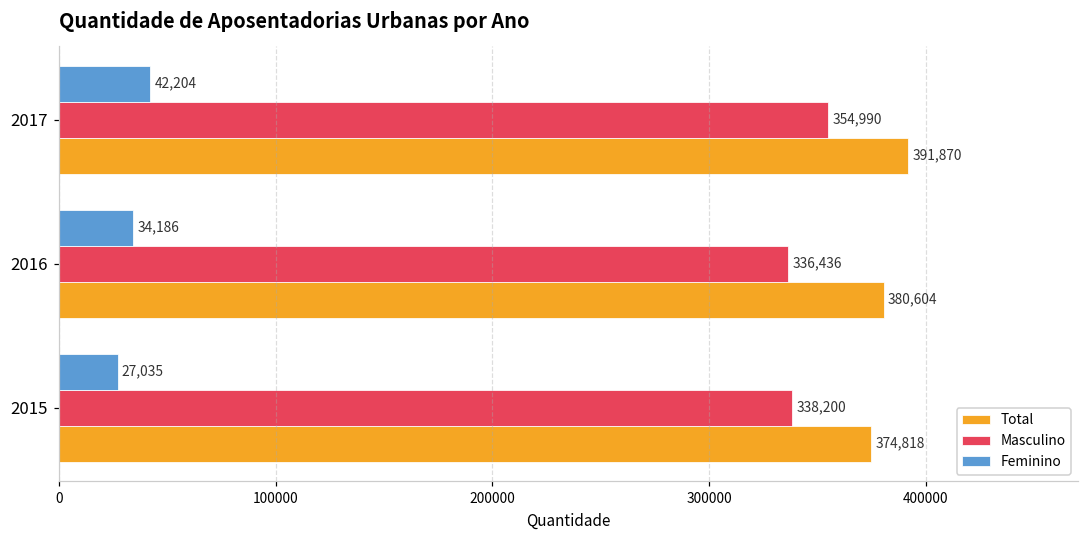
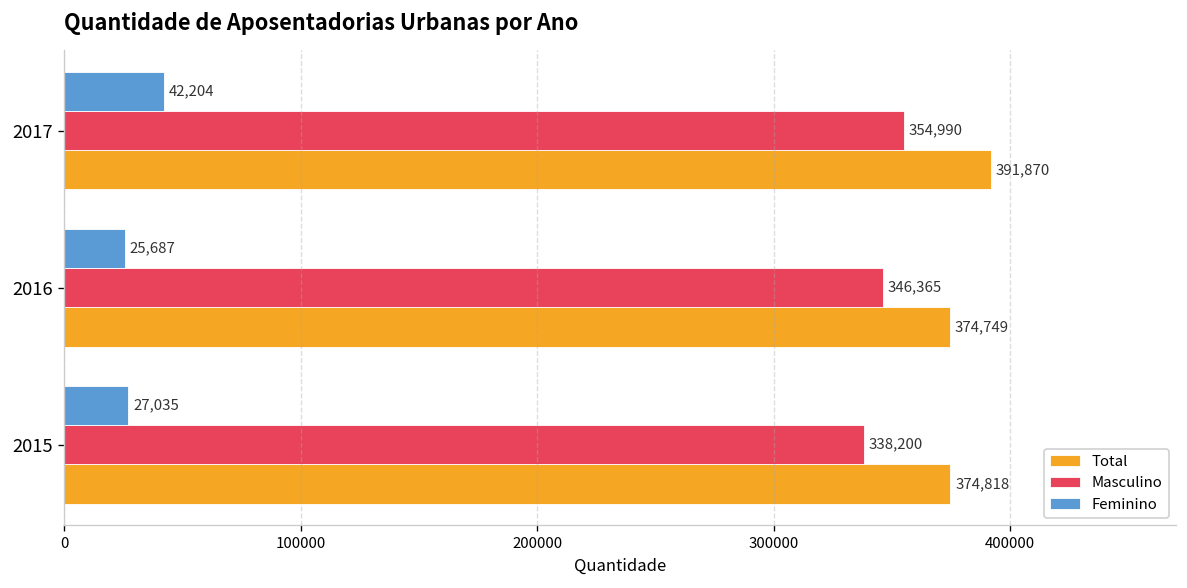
Feminino, 2016: 34,186 -> 25,687
Masculino, 2016: 336,436 -> 346,365
Total, 2016: 380,604 -> 374,749
